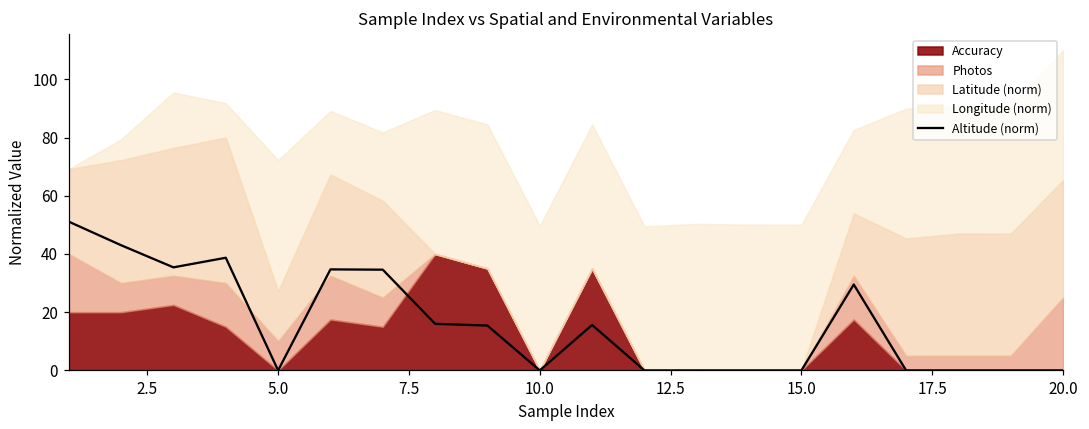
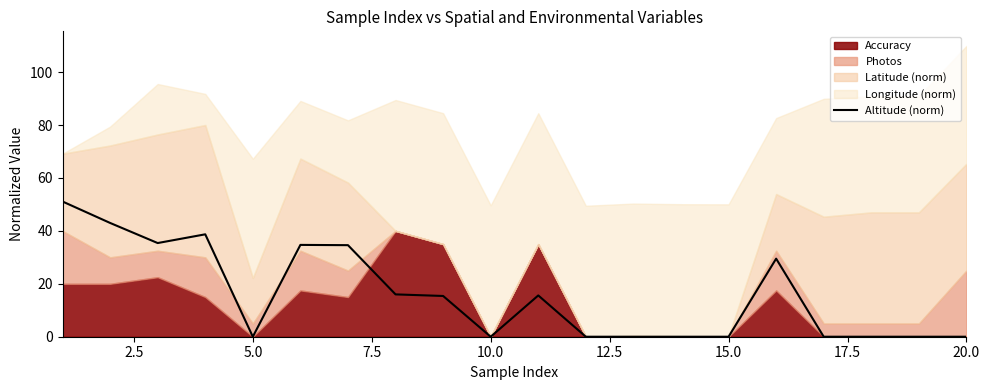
Photos, 5.0: 10 -> 5
